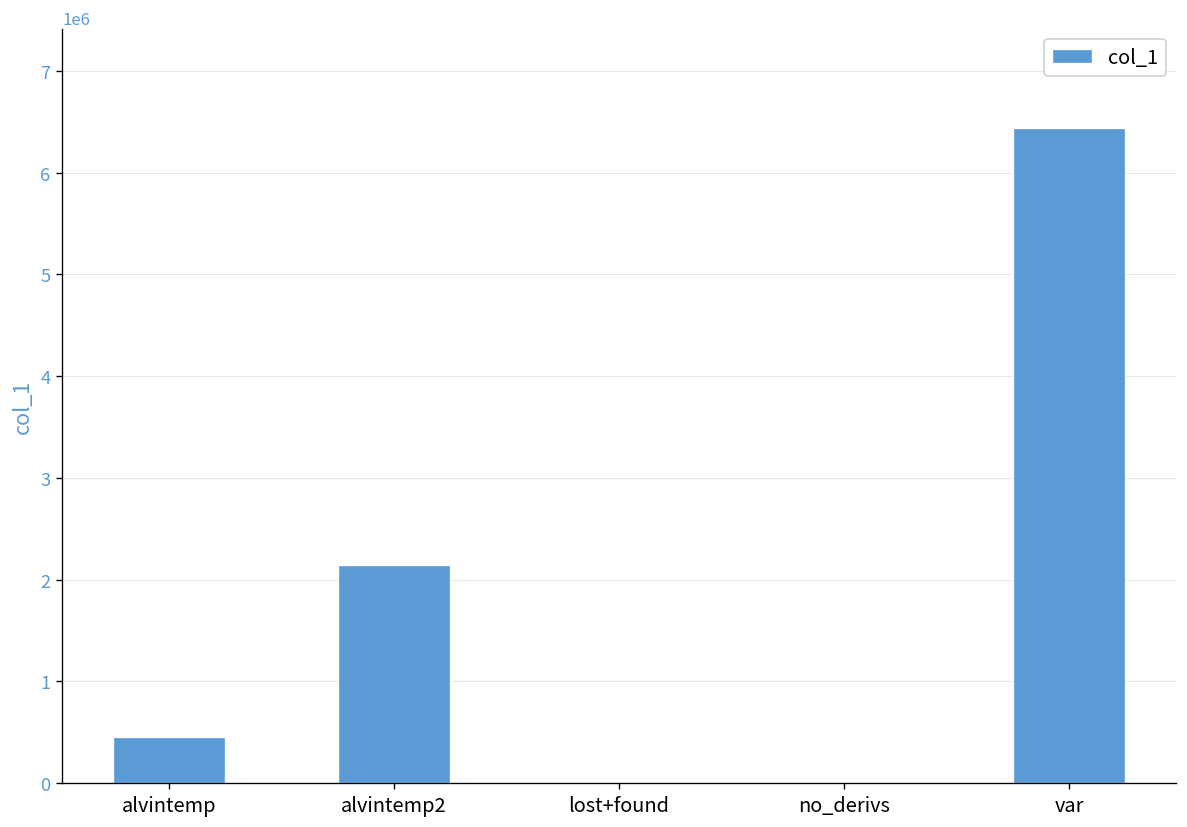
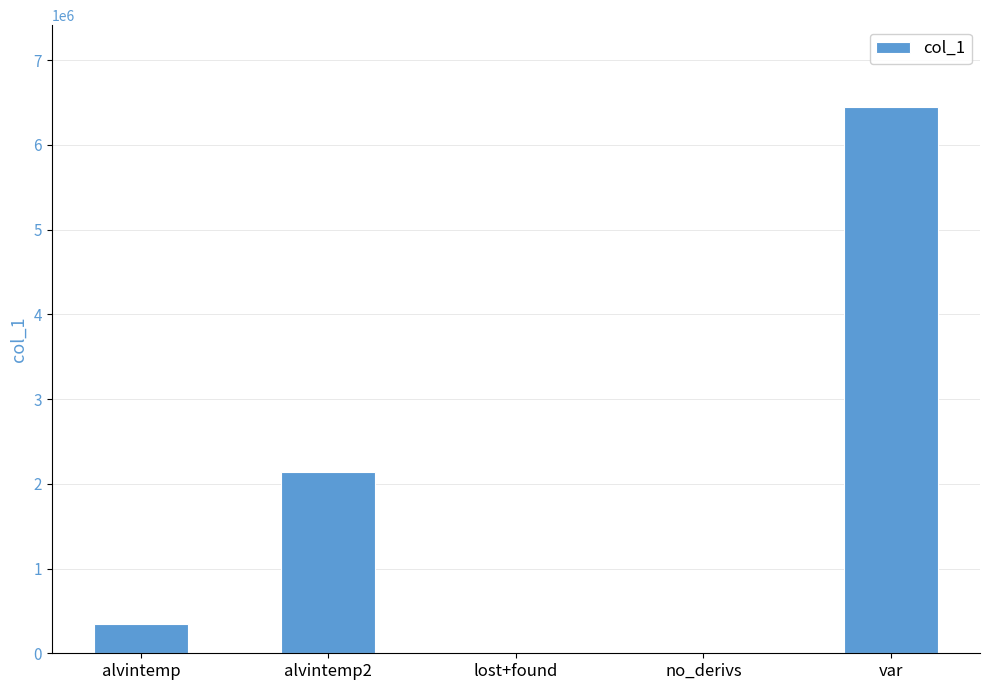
alvintemp: 500000 -> 300000
